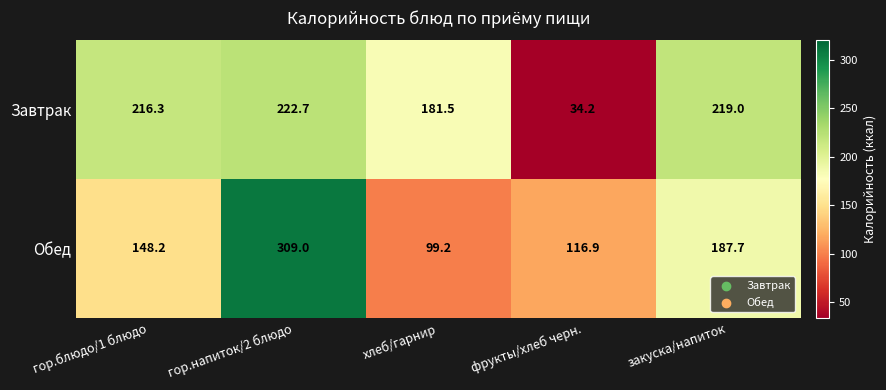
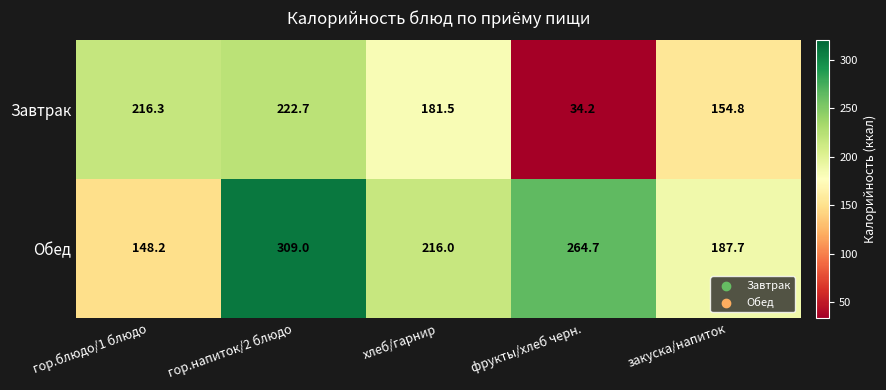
Завтрак, закуска/напиток: 219.0 -> 154.8
Обед, хлеб/гарнир: 99.2 -> 216.0
Обед, фрукты/хлеб черн.: 116.9 -> 264.7
